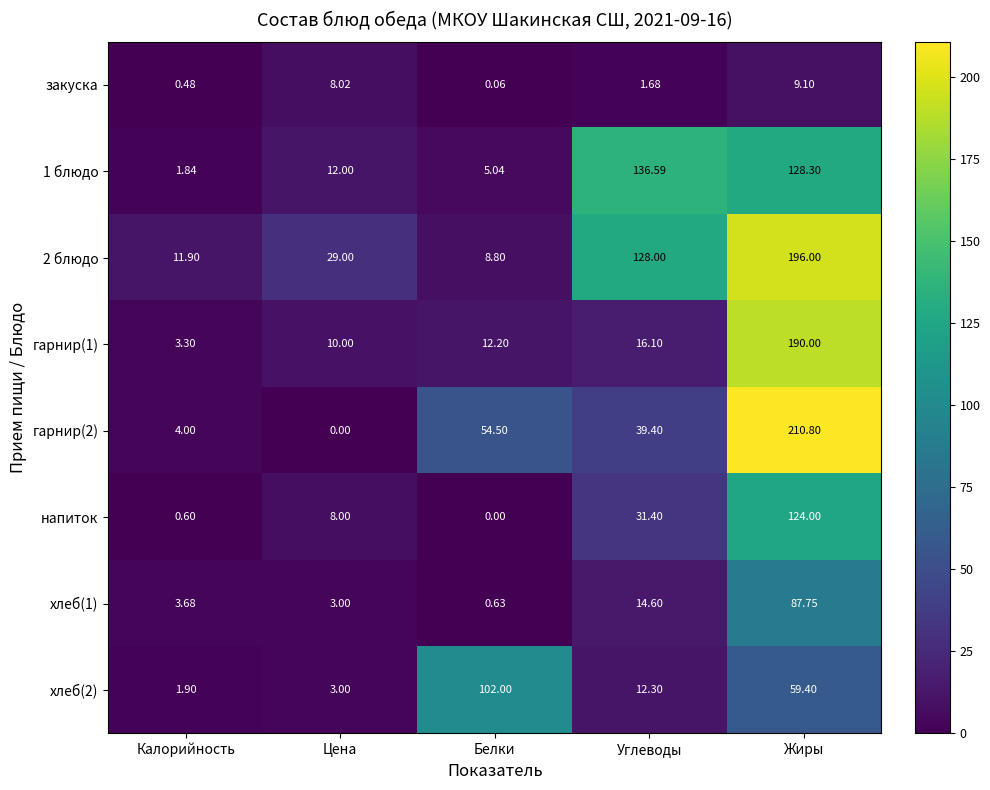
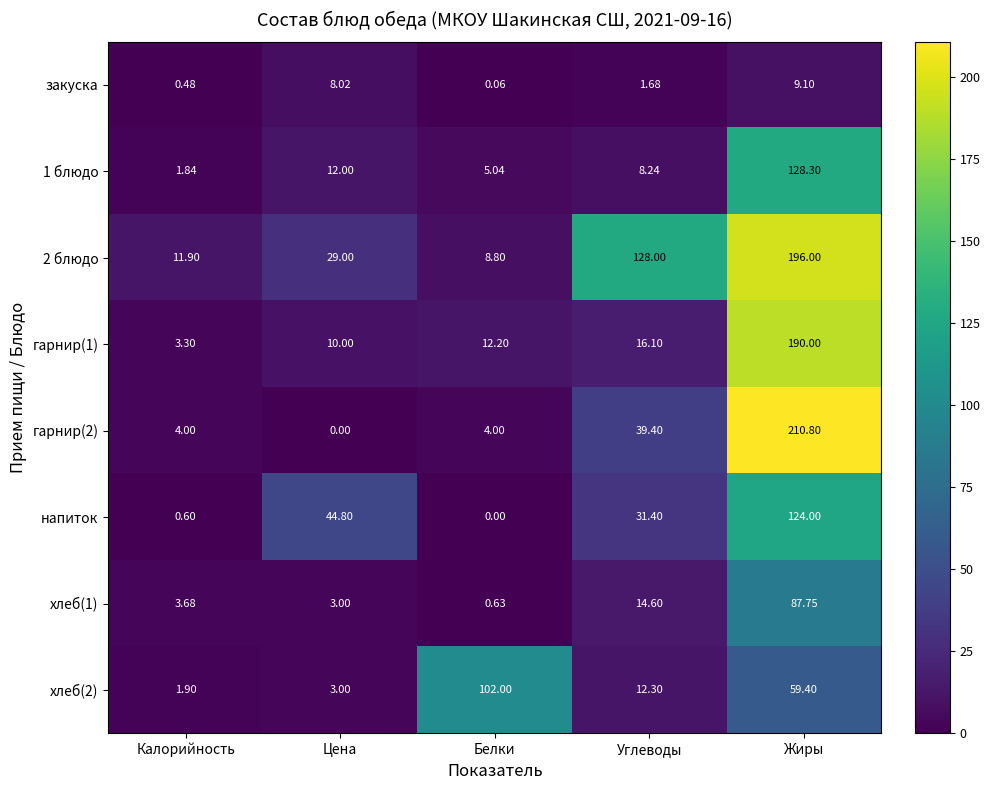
1 блюдо, Углеводы: 136.59 -> 8.24
гарнир(2), Белки: 54.50 -> 4.00
напиток, Цена: 8.00 -> 44.80
